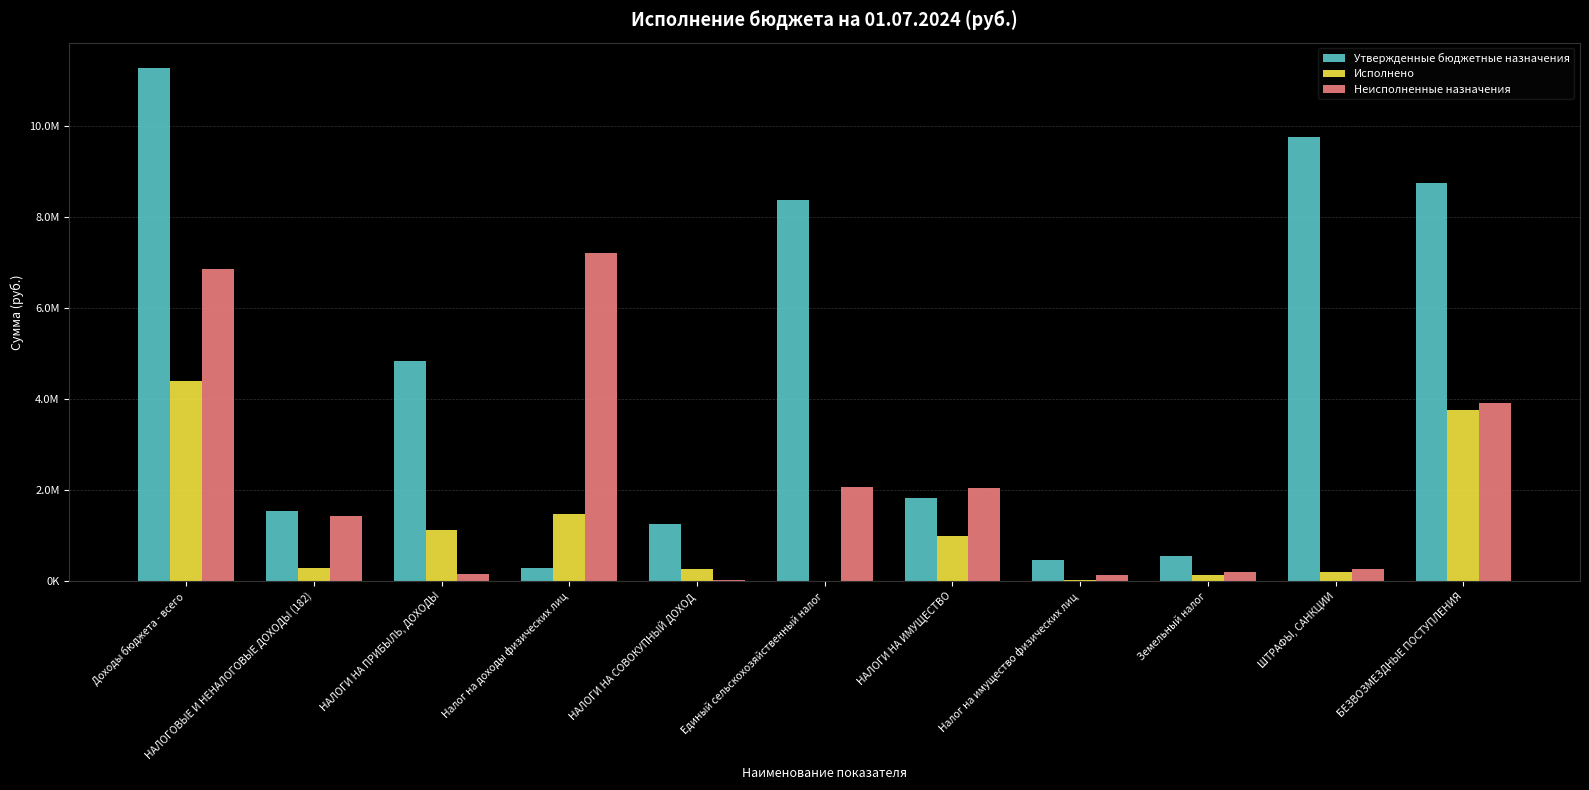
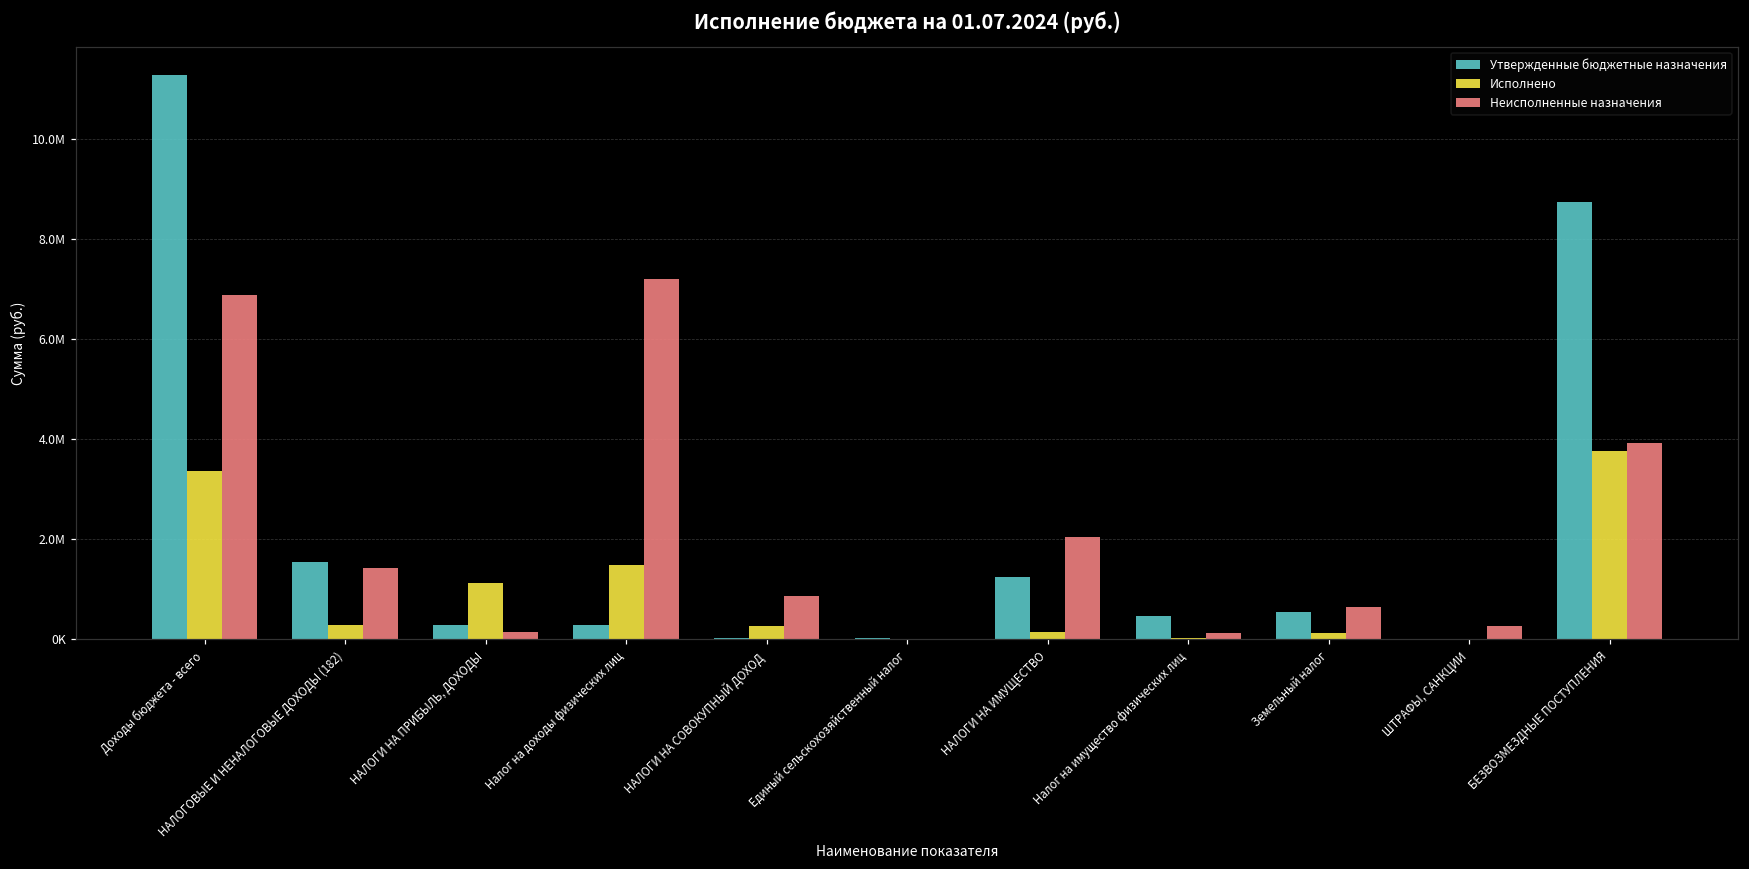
Исполнено, Доходы бюджета - всего: 4400000 -> 3400000
Утвержденные бюджетные назначения, НАЛОГИ НА ПРИБЫЛЬ, ДОХОДЫ: 4800000 -> 300000
Утвержденные бюджетные назначения, НАЛОГИ НА СОВОКУПНЫЙ ДОХОД: 1200000 -> 0
Неисполненные назначения, НАЛОГИ НА СОВОКУПНЫЙ ДОХОД: 0 -> 900000
Утвержденные бюджетные назначения, Единый сельскохозяйственный налог: 8400000 -> 0
Неисполненные назначения, Единый сельскохозяйственный налог: 2100000 -> 0
Утвержденные бюджетные назначения, НАЛОГИ НА ИМУЩЕСТВО: 1800000 -> 1200000
Исполнено, НАЛОГИ НА ИМУЩЕСТВО: 1000000 -> 200000
Неисполненные назначения, Земельный налог: 200000 -> 600000
Утвержденные бюджетные назначения, ШТРАФЫ, САНКЦИИ: 9800000 -> 0
Исполнено, ШТРАФЫ, САНКЦИИ: 200000 -> 0
